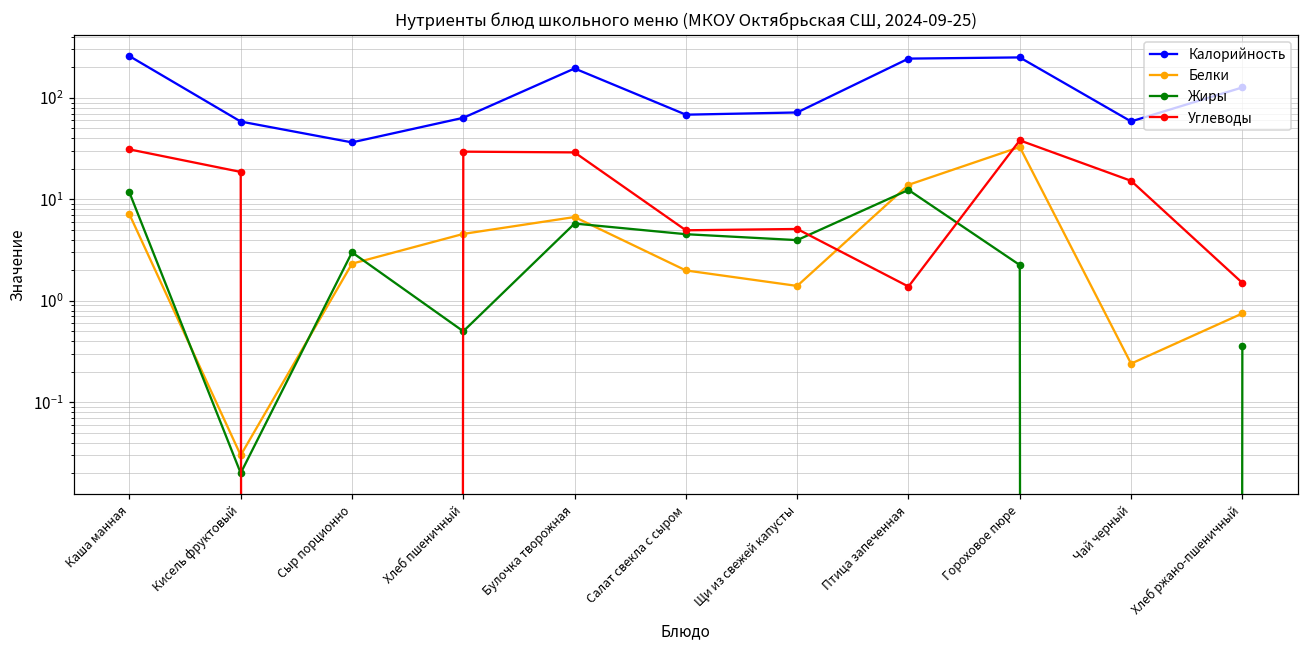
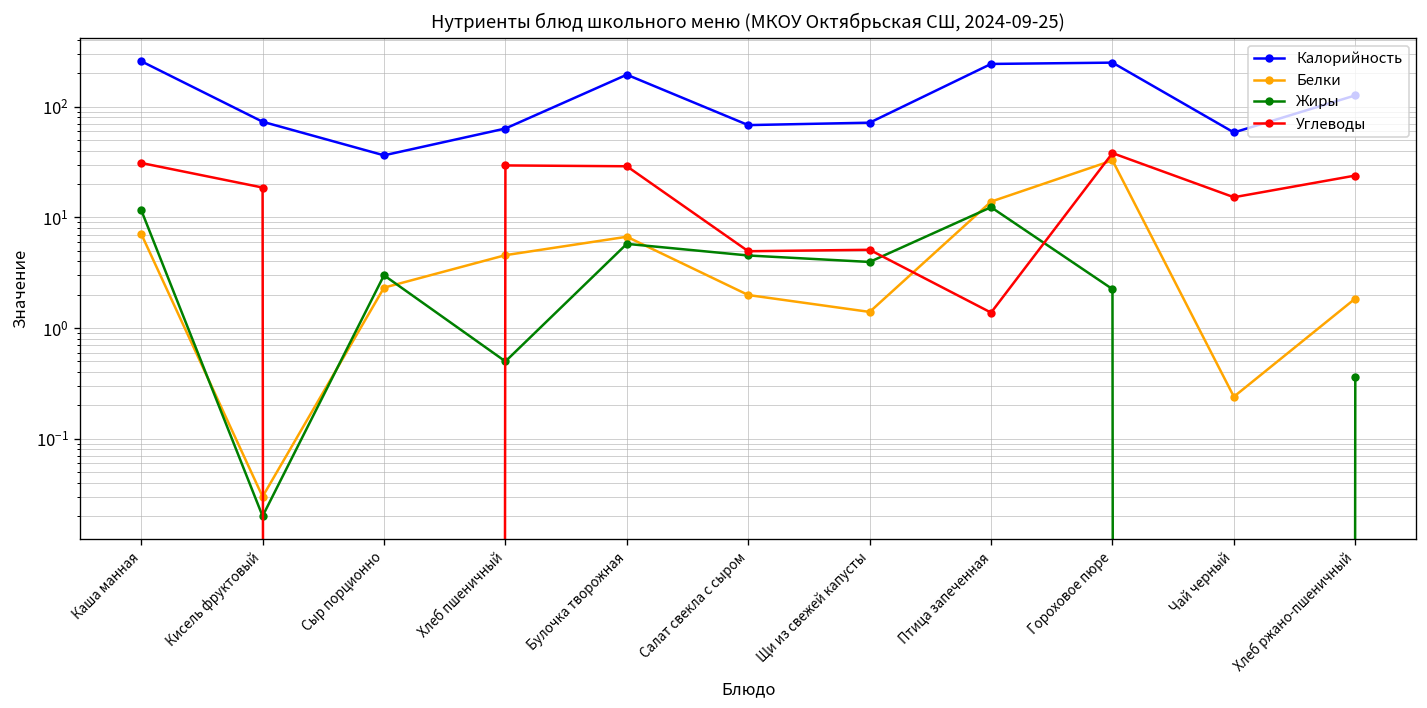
Калорийность, Кисель фруктовый: 60 -> 70
Белки, Хлеб ржано-пшеничный: 0.8 -> 1.9
Углеводы, Хлеб ржано-пшеничный: 1.5 -> 24
